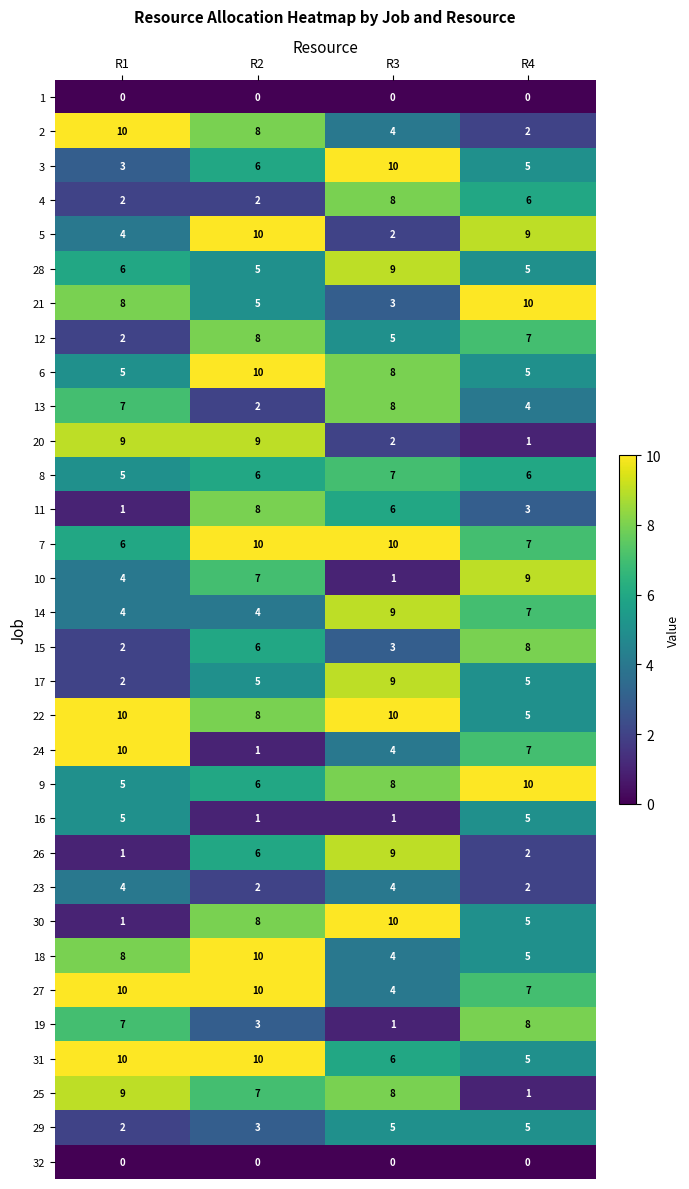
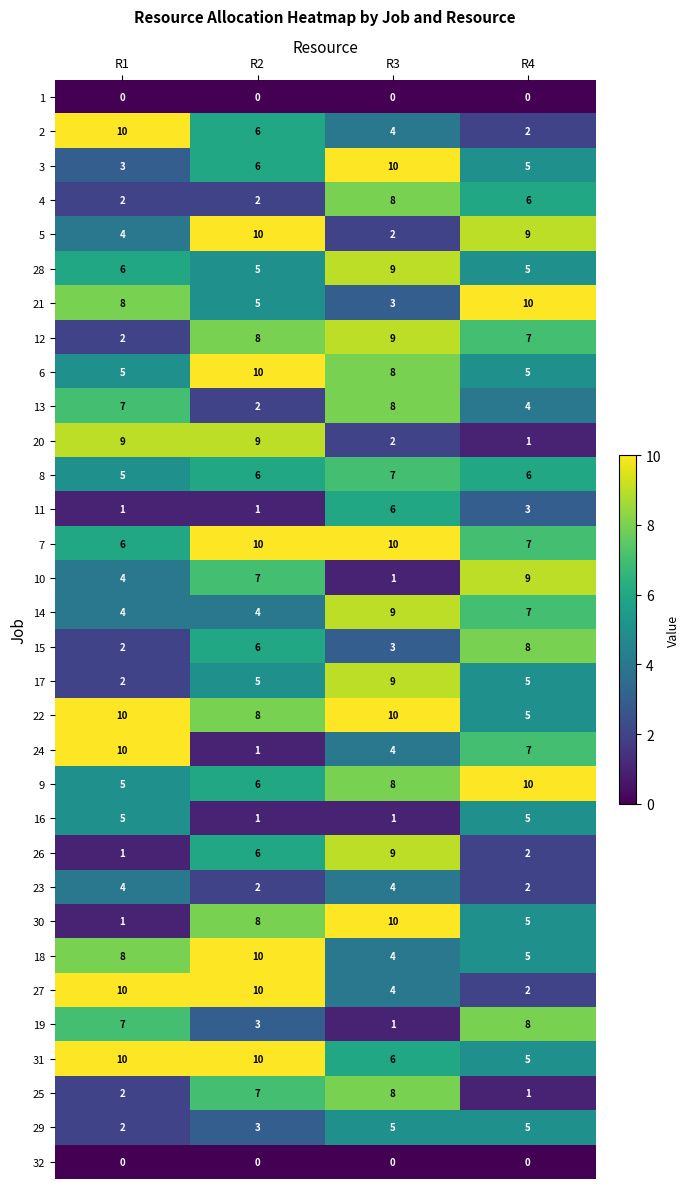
2, R2: 8 -> 6
12, R3: 5 -> 9
11, R2: 8 -> 1
27, R4: 7 -> 2
25, R1: 9 -> 2
